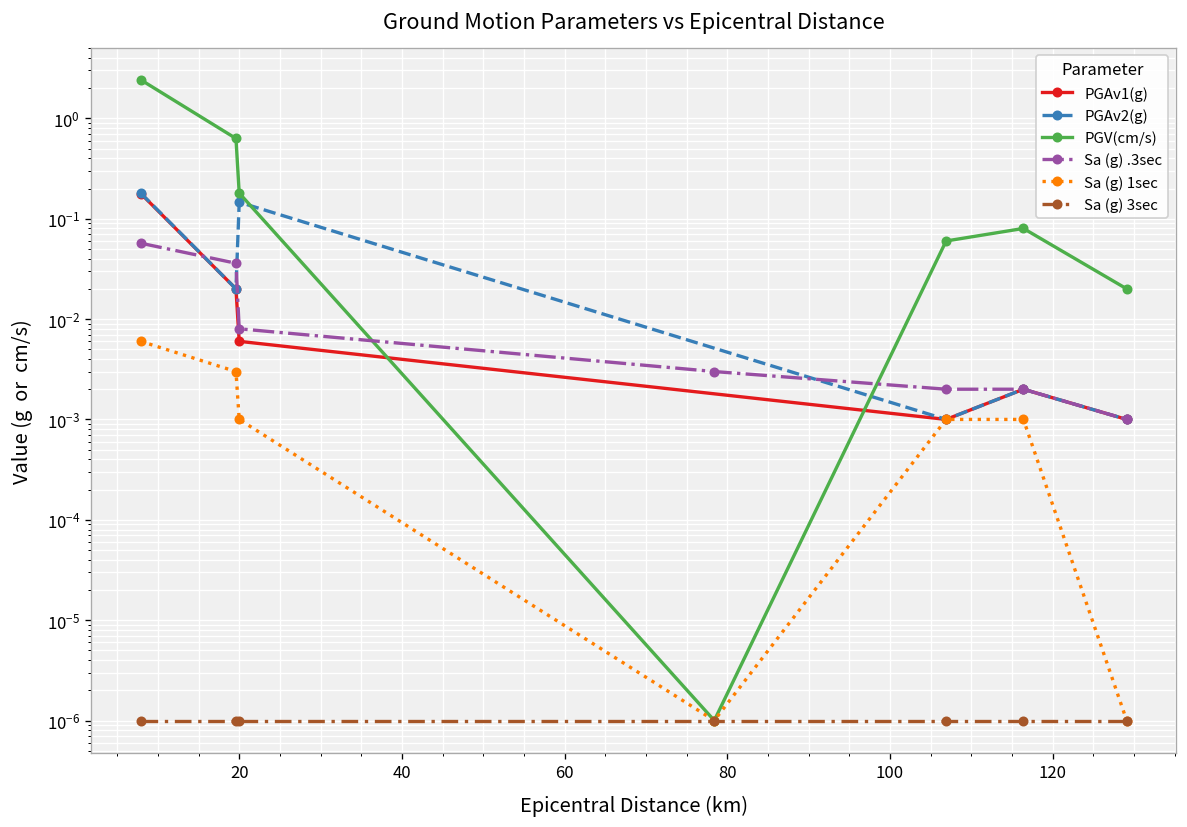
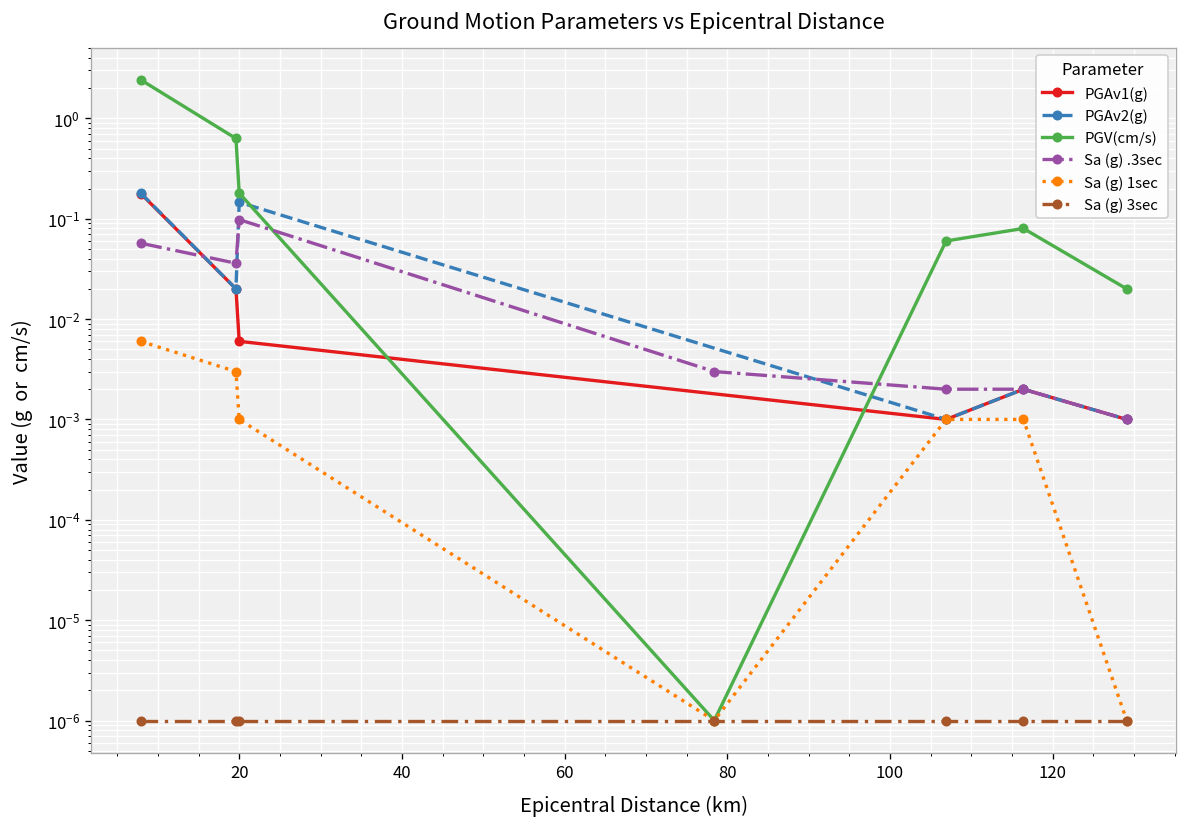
Sa (g) .3sec, 20: 0.008 -> 0.10
